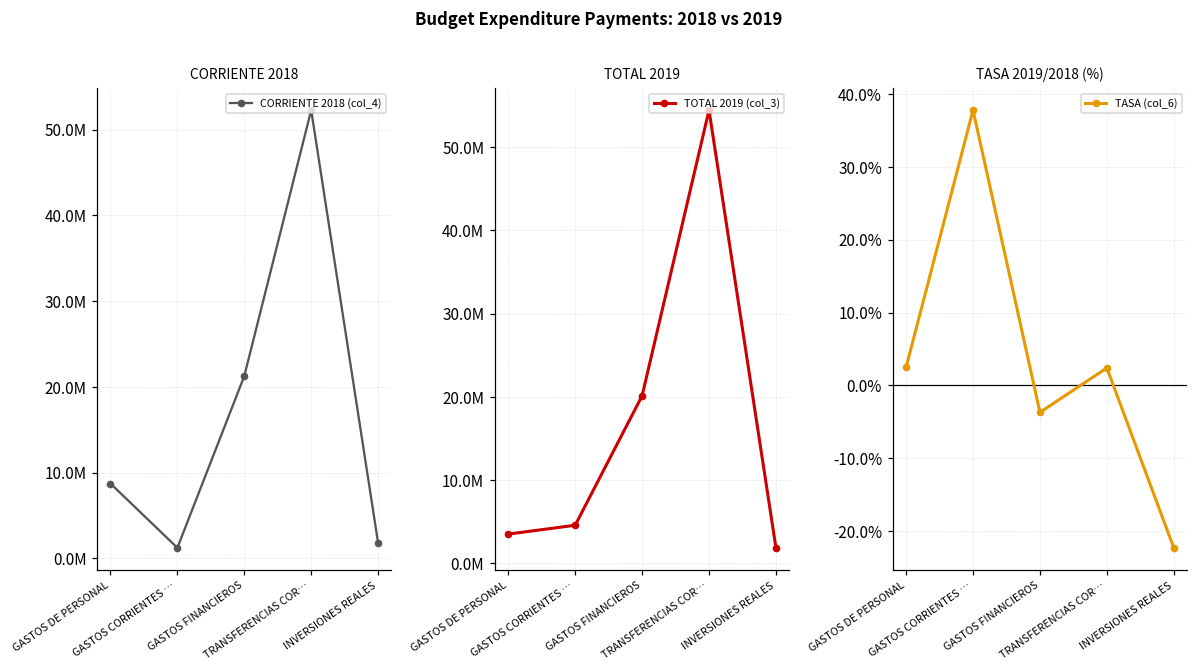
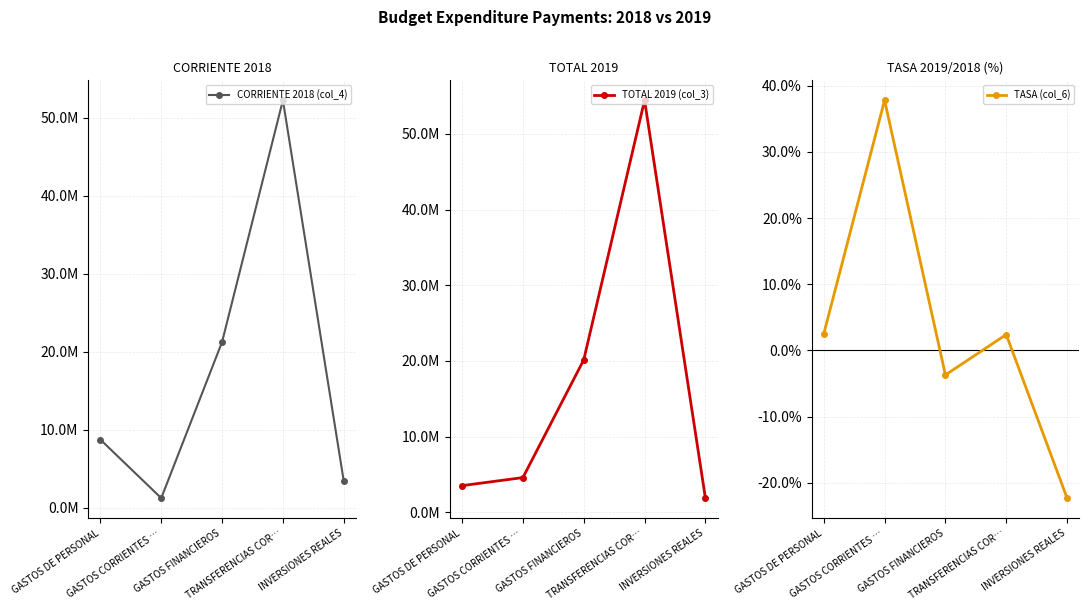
CORRIENTE 2018, INVERSIONES REALES: 2000000 -> 3000000
